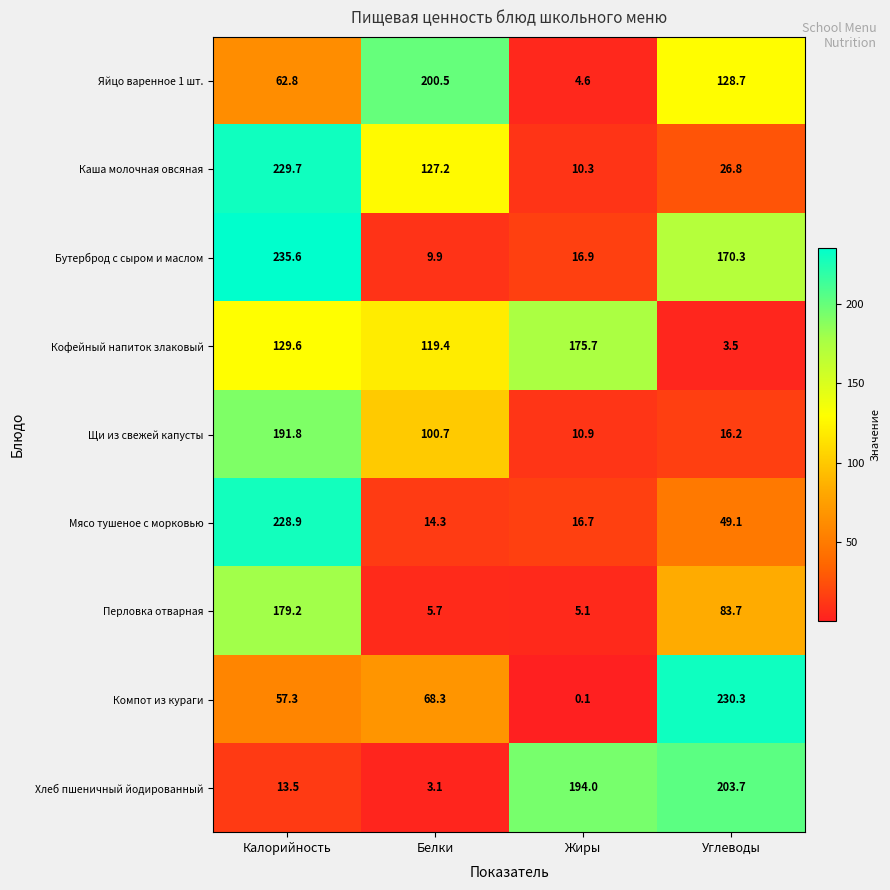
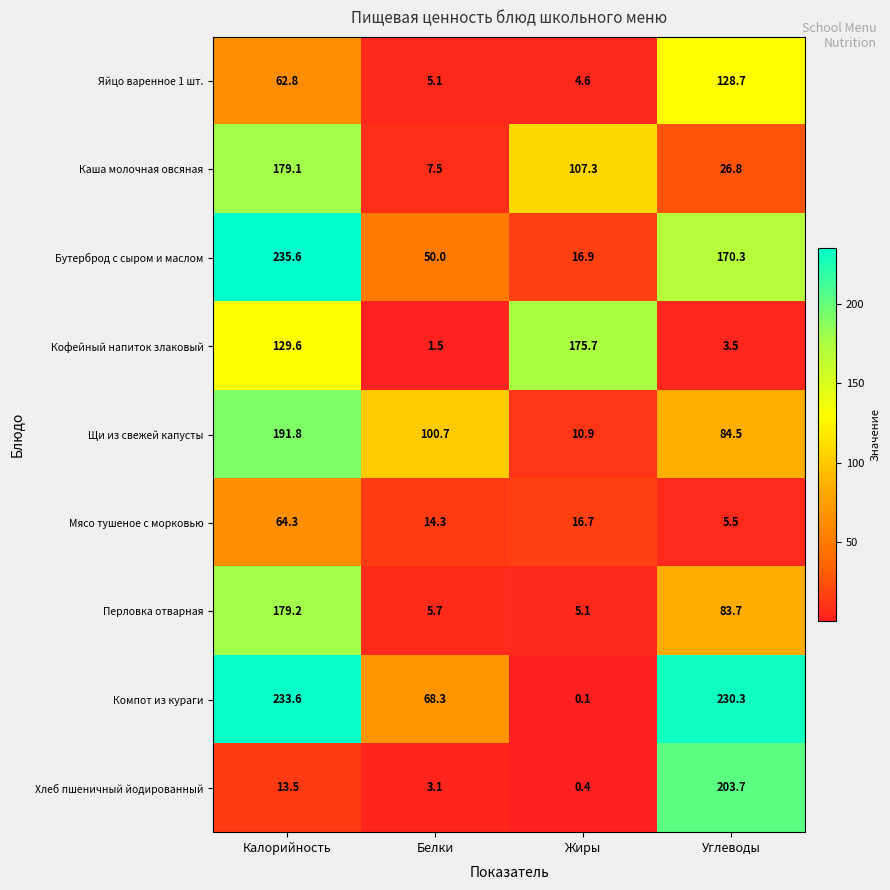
Яйцо варенное 1 шт., Белки: 200.5 -> 5.1
Каша молочная овсяная, Калорийность: 229.7 -> 179.1
Каша молочная овсяная, Белки: 127.2 -> 7.5
Каша молочная овсяная, Жиры: 10.3 -> 107.3
Бутерброд с сыром и маслом, Белки: 9.9 -> 50.0
Кофейный напиток злаковый, Белки: 119.4 -> 1.5
Щи из свежей капусты, Углеводы: 16.2 -> 84.5
Мясо тушеное с морковью, Калорийность: 228.9 -> 64.3
Мясо тушеное с морковью, Углеводы: 49.1 -> 5.5
Компот из кураги, Калорийность: 57.3 -> 233.6
Хлеб пшеничный йодированный, Жиры: 194.0 -> 0.4
